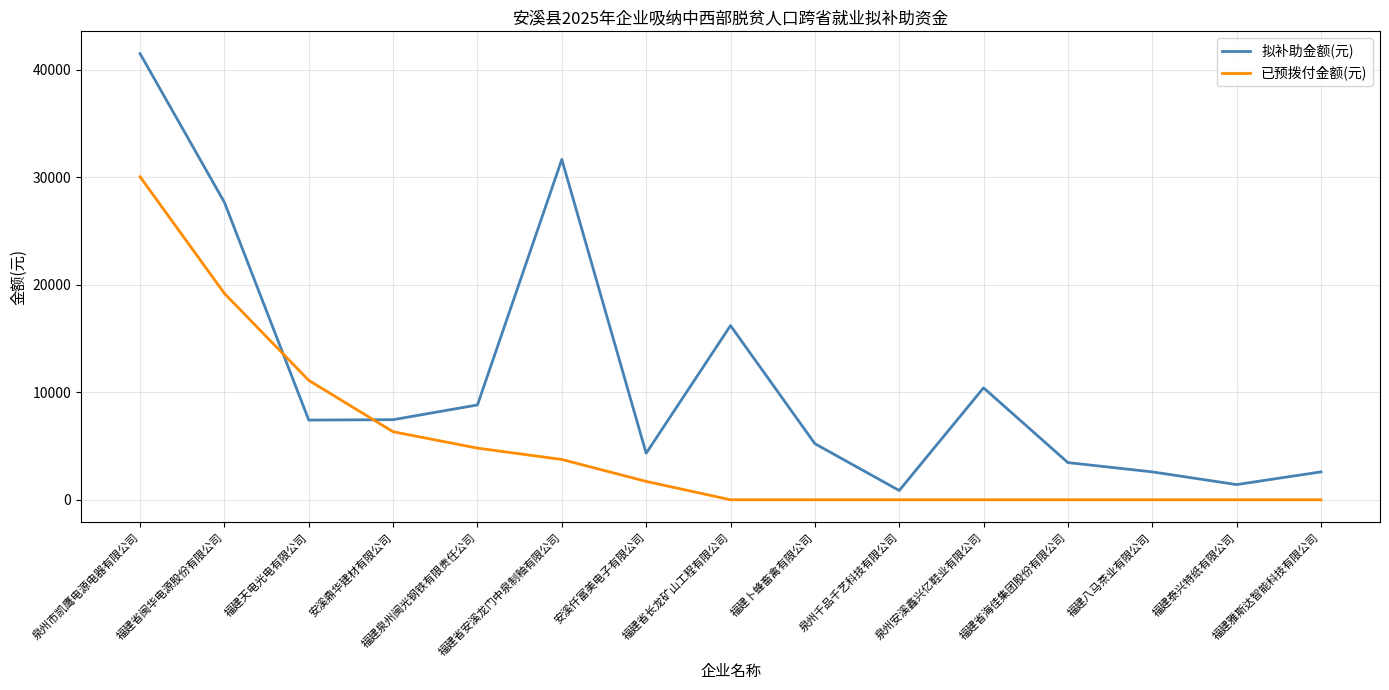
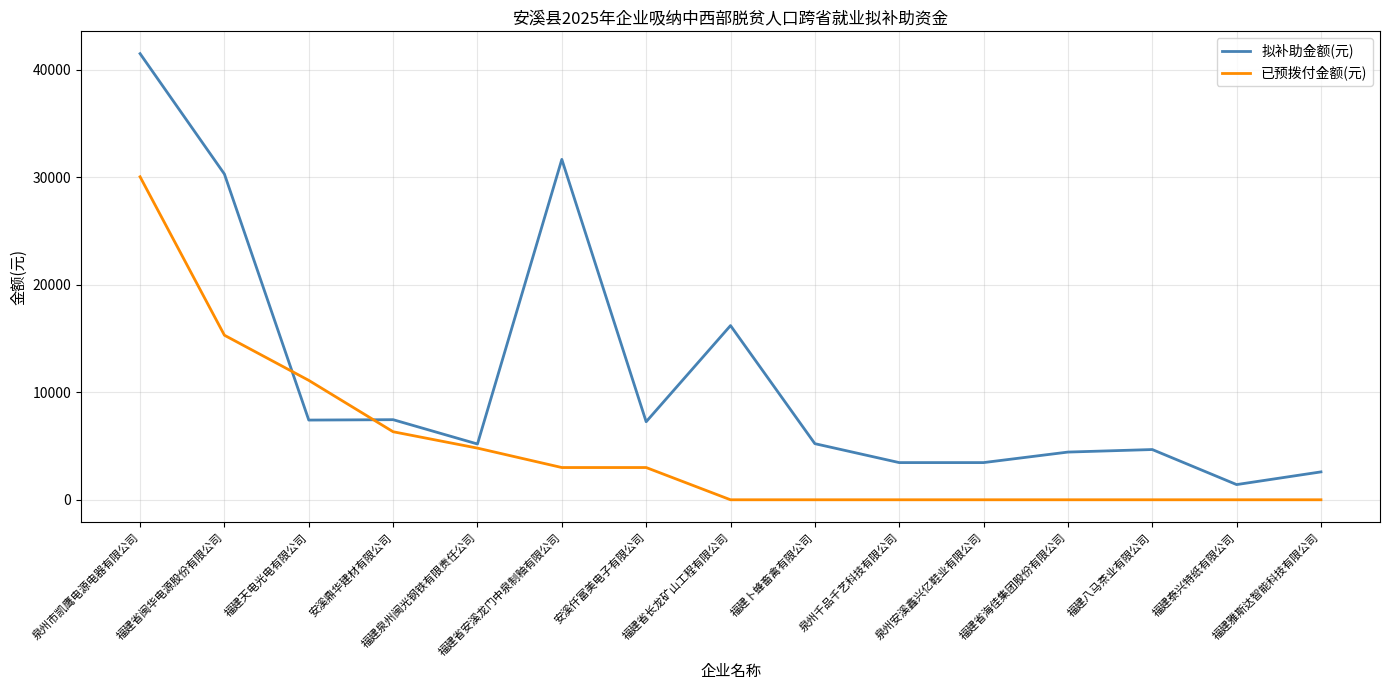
拟补助金额(元), 福建省闽华电源股份有限公司: 27700 -> 30300
已预拨付金额(元), 福建省闽华电源股份有限公司: 19200 -> 15300
拟补助金额(元), 福建泉州闽光钢铁有限责任公司: 8800 -> 5200
已预拨付金额(元), 福建省安溪龙门中泉制釉有限公司: 3700 -> 3000
拟补助金额(元), 安溪仟富美电子有限公司: 4300 -> 7300
已预拨付金额(元), 安溪仟富美电子有限公司: 1700 -> 3000
拟补助金额(元), 泉州千品千艺科技有限公司: 900 -> 3500
拟补助金额(元), 泉州安溪鑫兴亿鞋业有限公司: 10400 -> 3500
拟补助金额(元), 福建省海佳集团股份有限公司: 3500 -> 4400
拟补助金额(元), 福建八马茶业有限公司: 2600 -> 4700
